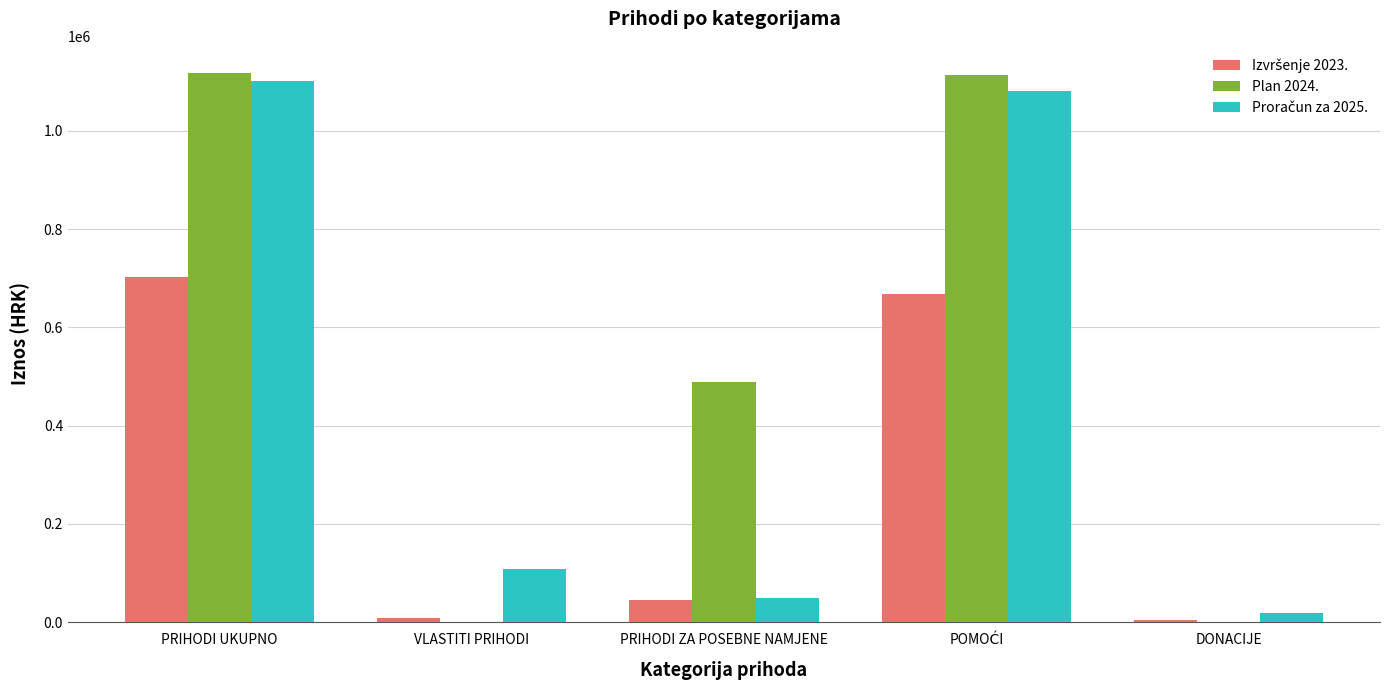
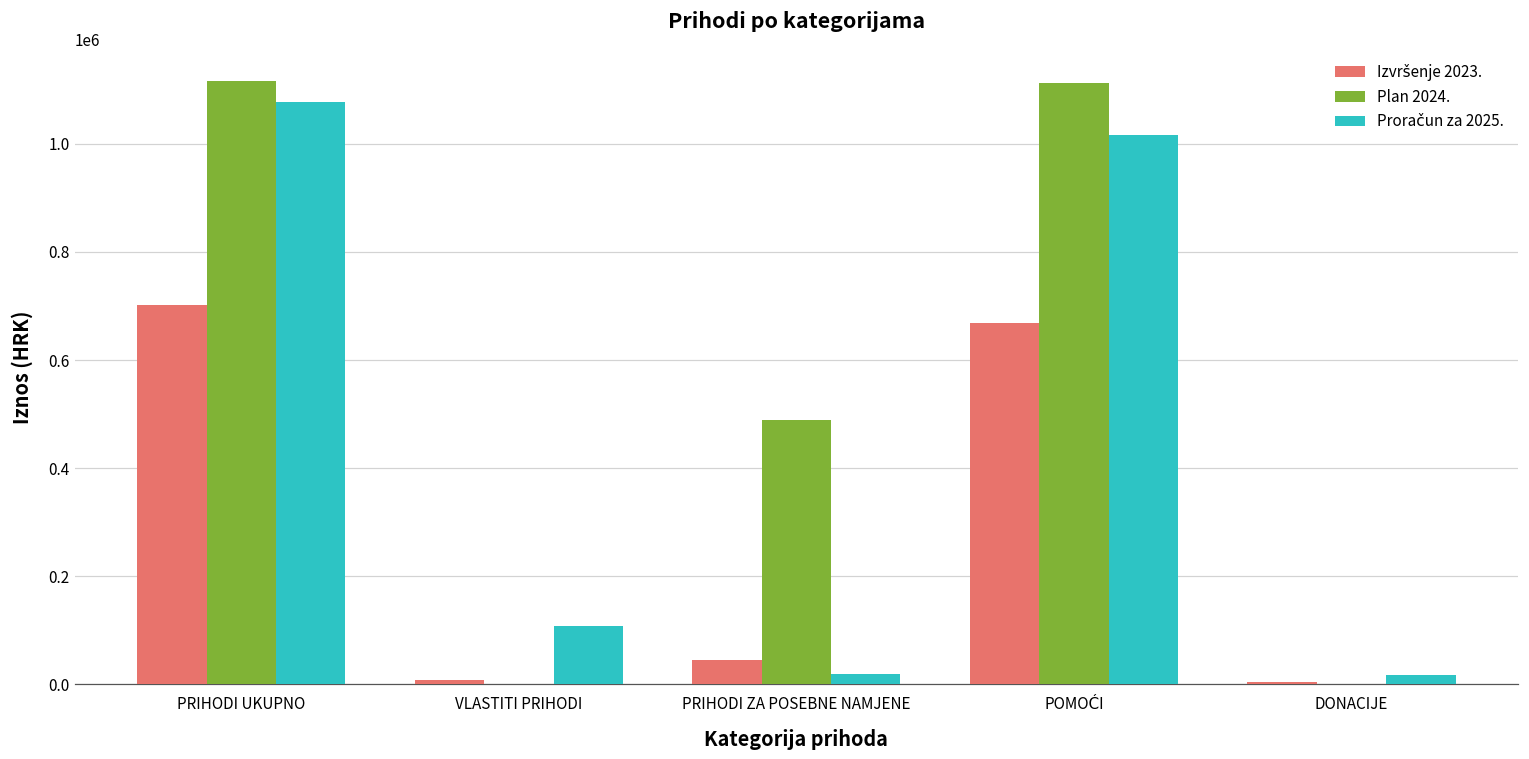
Proračun za 2025., PRIHODI UKUPNO: 1100000 -> 1080000
Proračun za 2025., PRIHODI ZA POSEBNE NAMJENE: 50000 -> 20000
Proračun za 2025., POMOĆI: 1080000 -> 1020000
